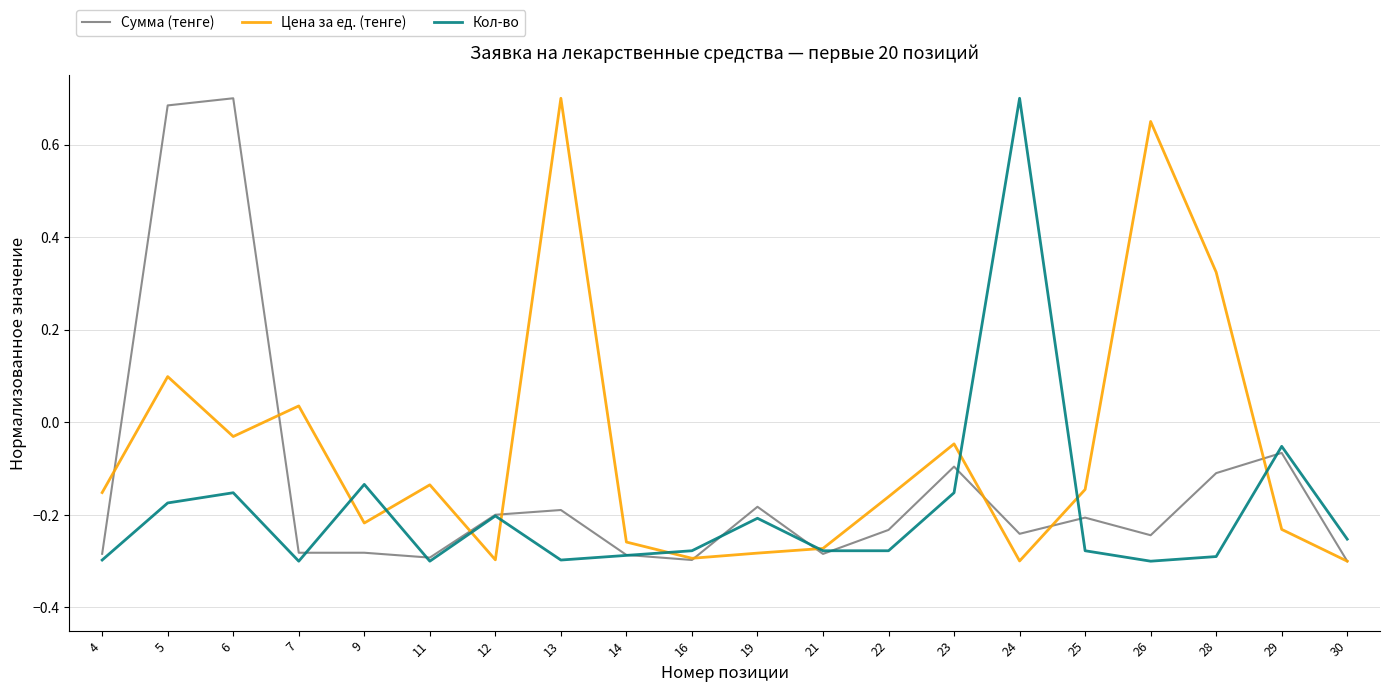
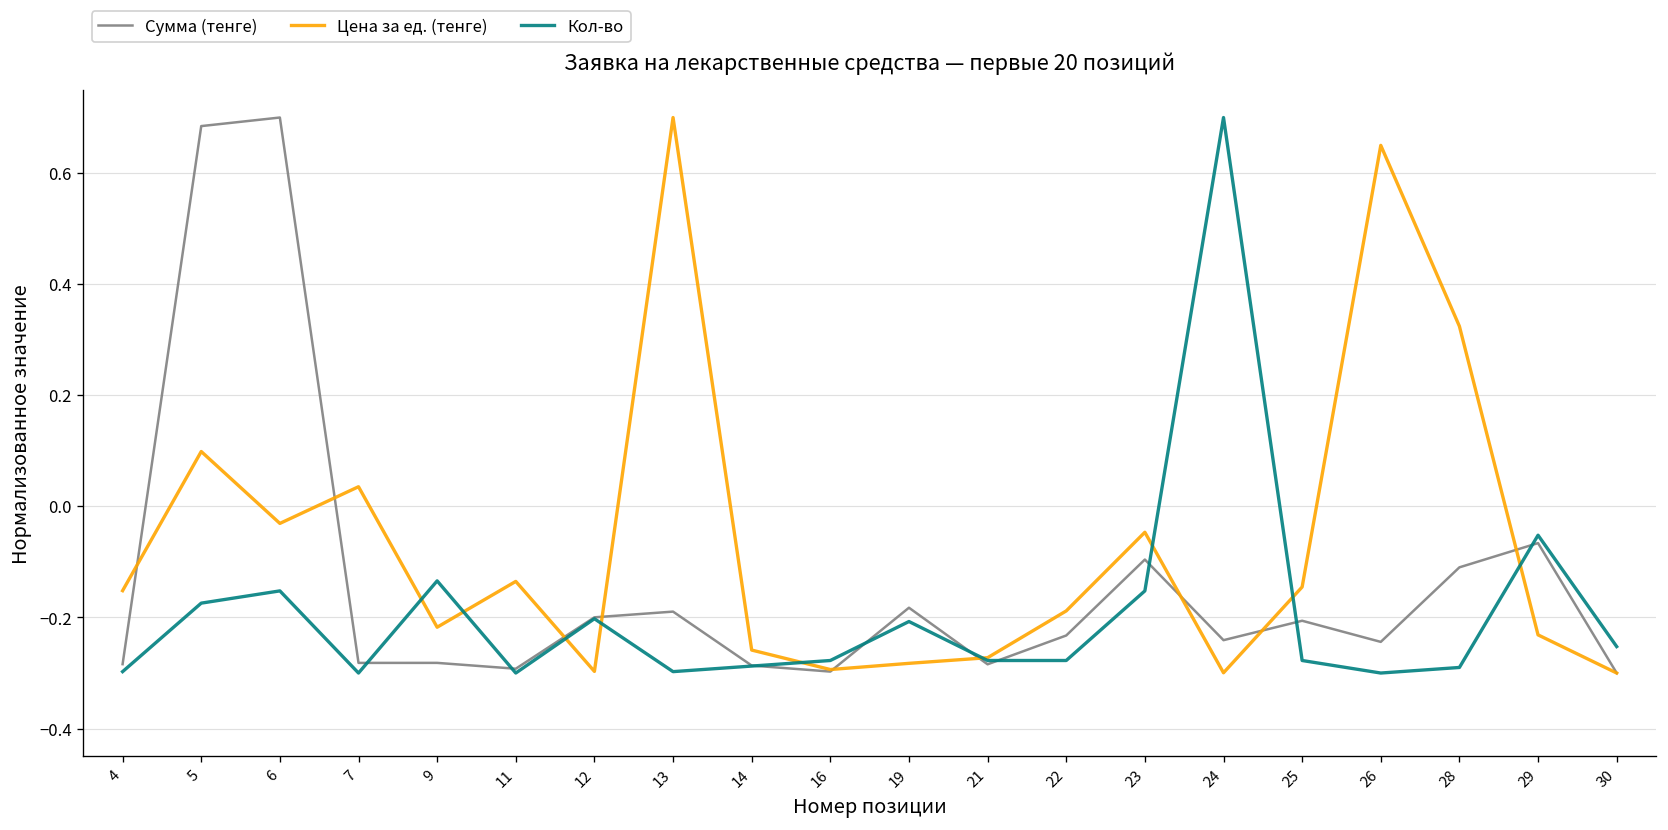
Цена за ед. (тенге), 22: -0.16 -> -0.19
